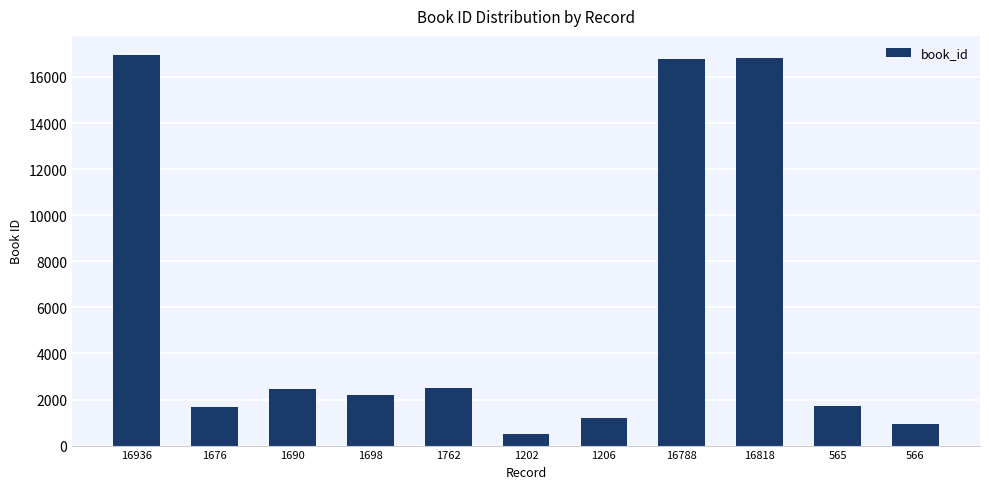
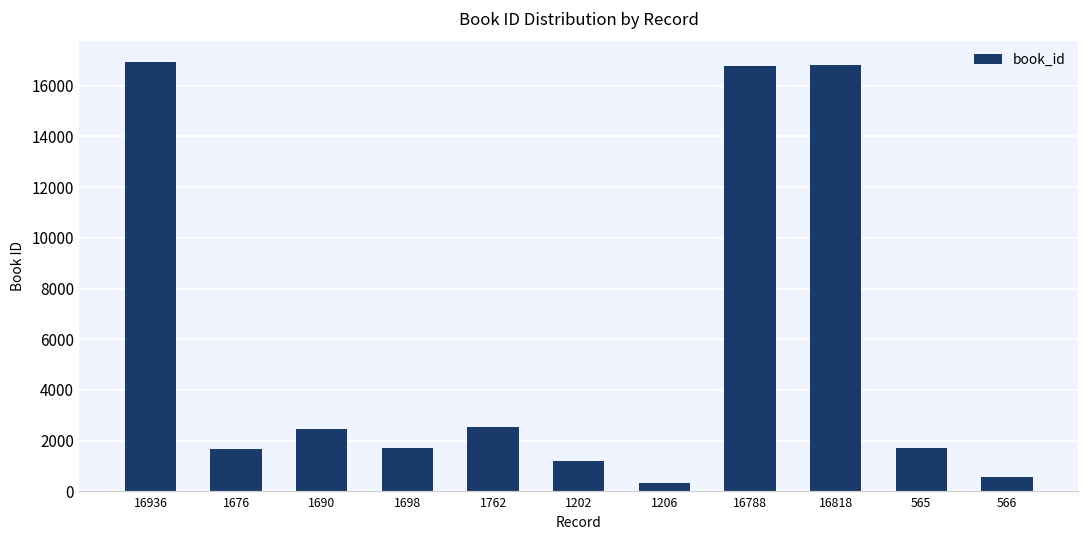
1698: 2200 -> 1700
1202: 500 -> 1200
1206: 1200 -> 300
566: 900 -> 600
